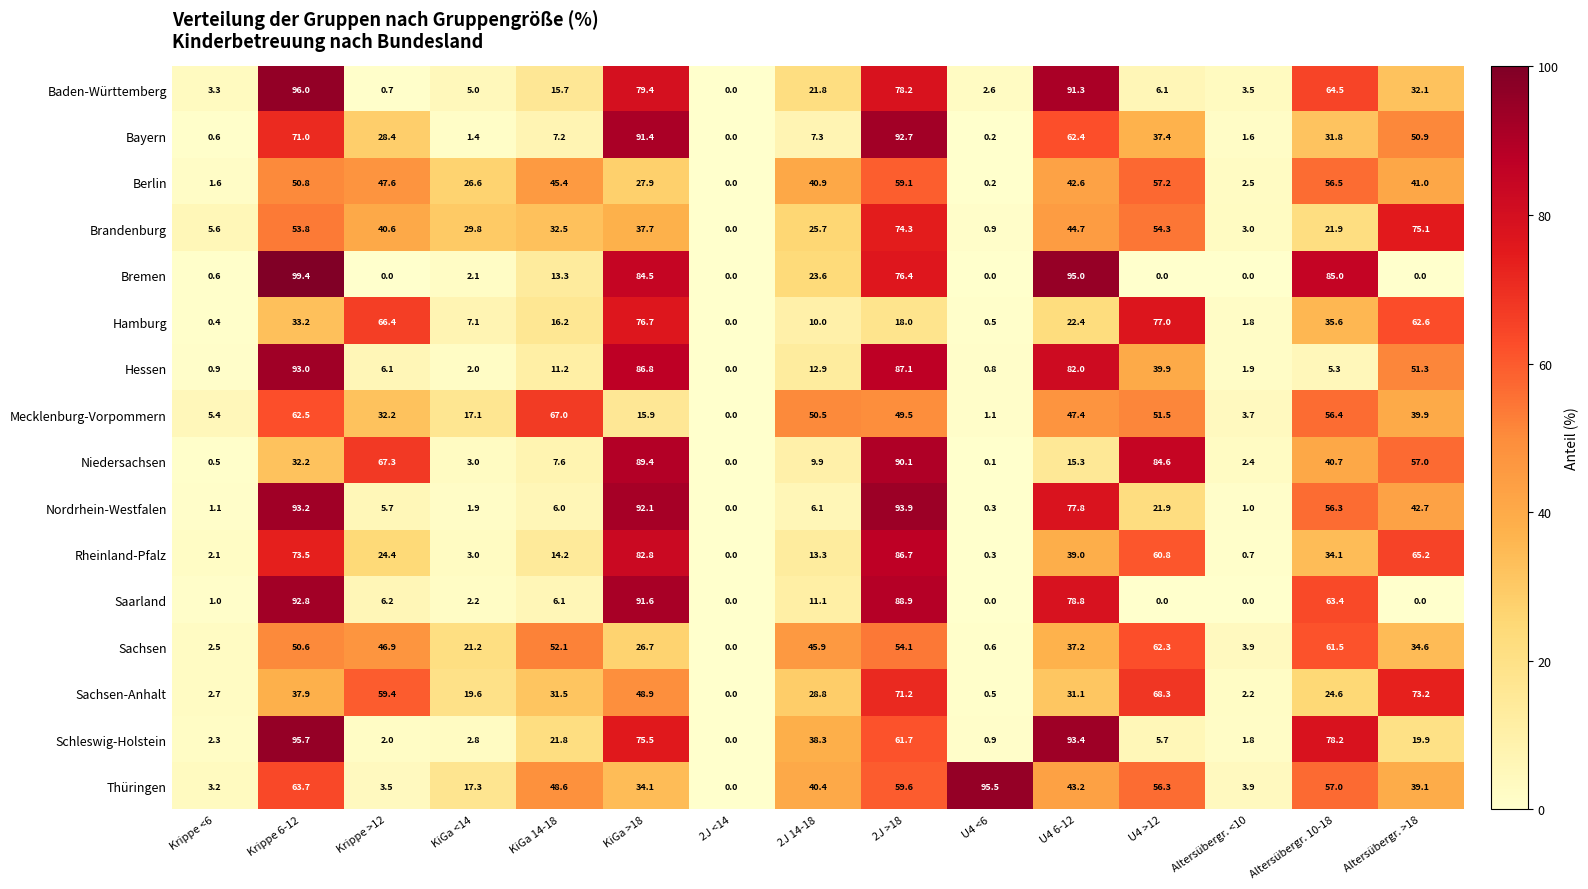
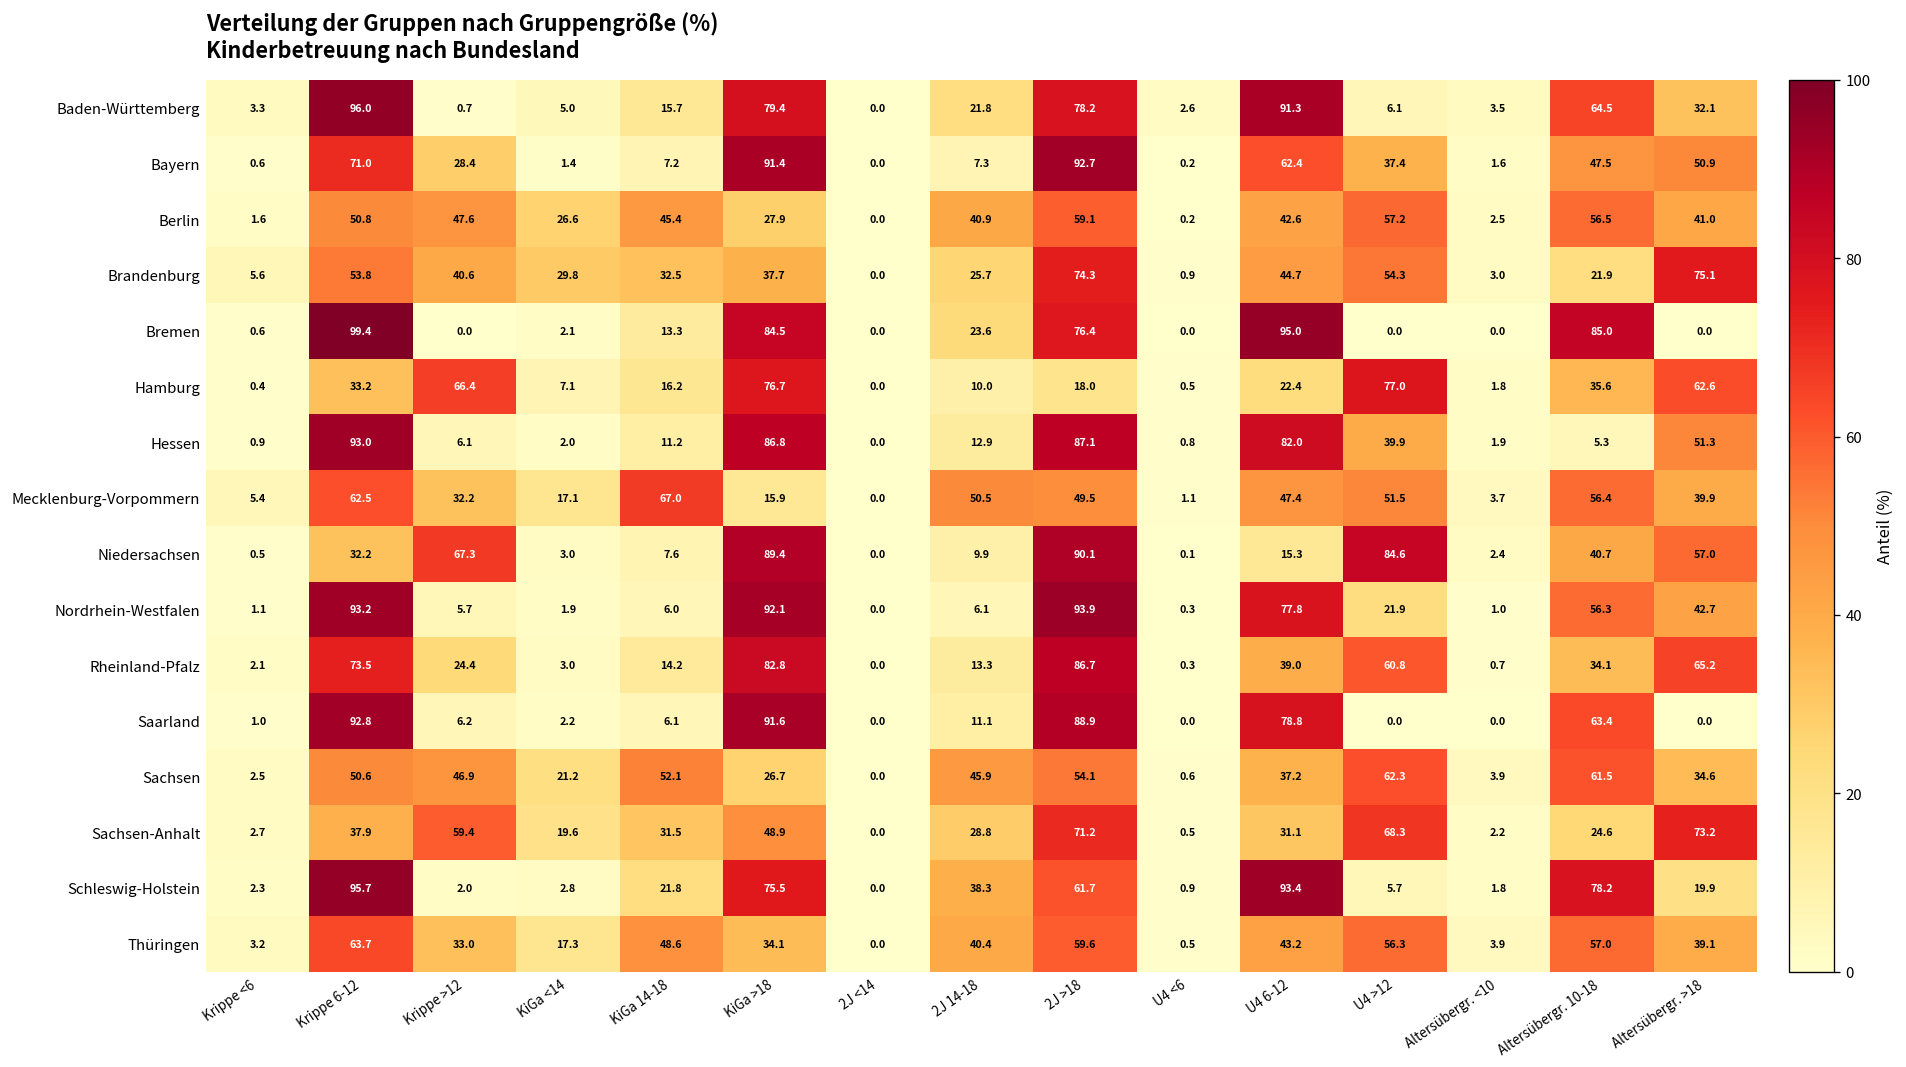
Bayern, Altersübergr. 10-18: 31.8 -> 47.5
Thüringen, Krippe >12: 3.5 -> 33.0
Thüringen, U4 <6: 95.5 -> 0.5
